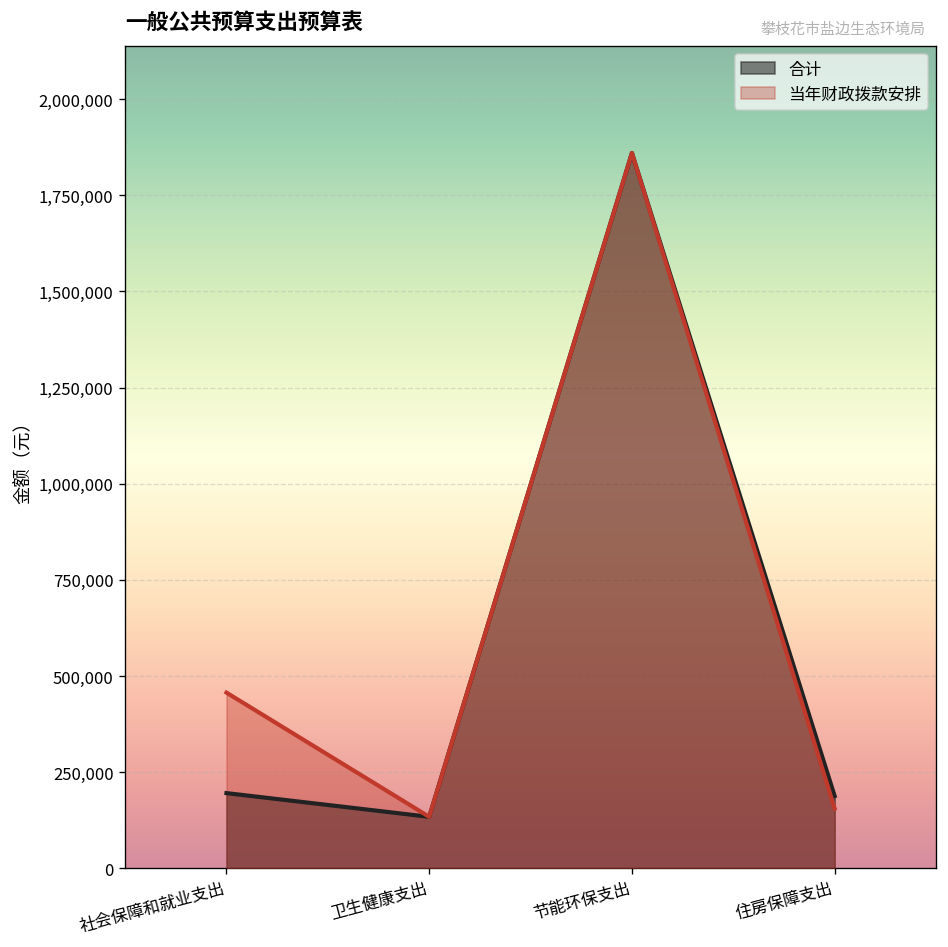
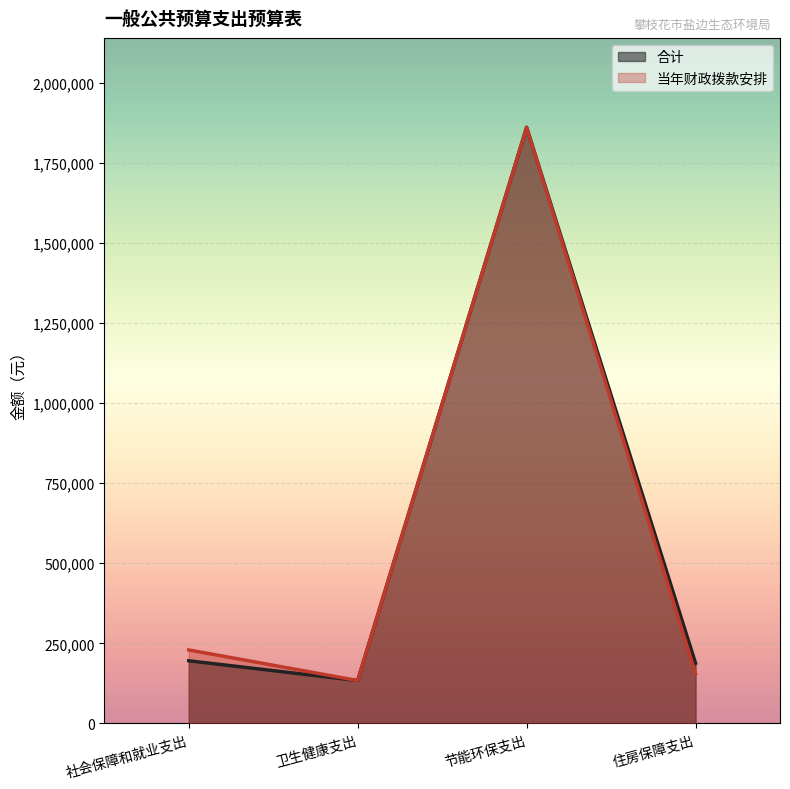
当年财政拨款安排, 社会保障和就业支出: 460,000 -> 230,000
